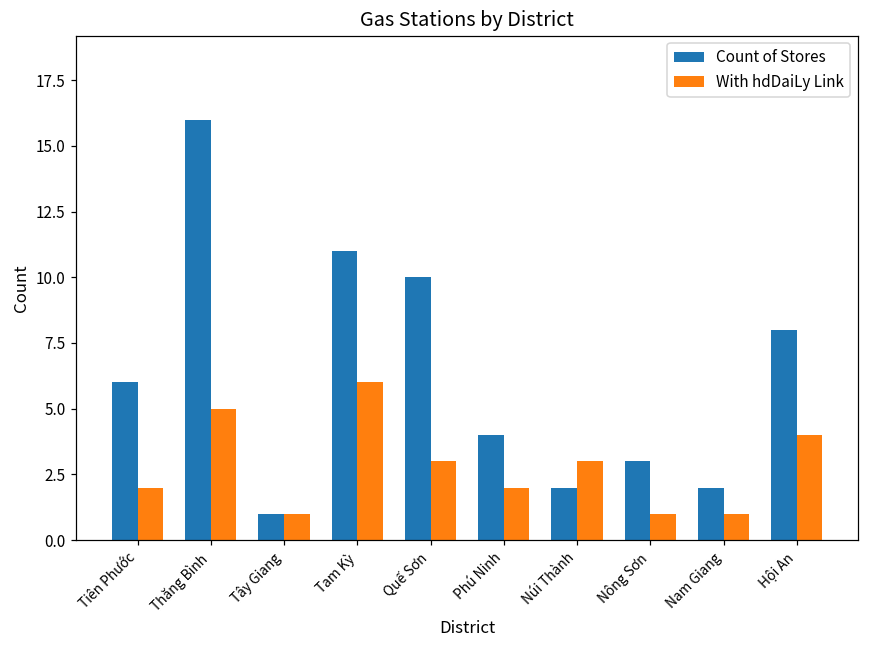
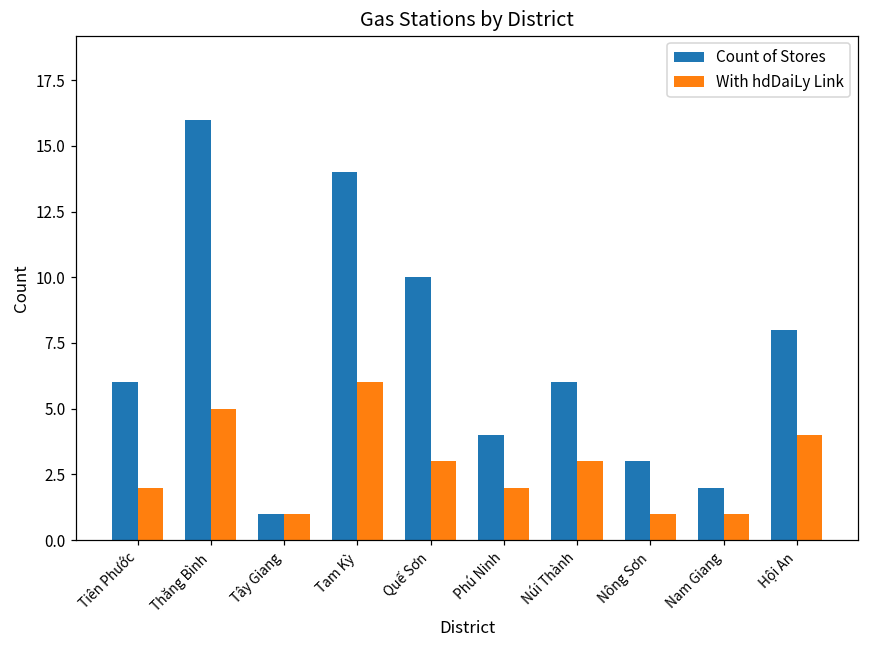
Count of Stores, Tam Kỳ: 11 -> 14
Count of Stores, Núi Thành: 2 -> 6
